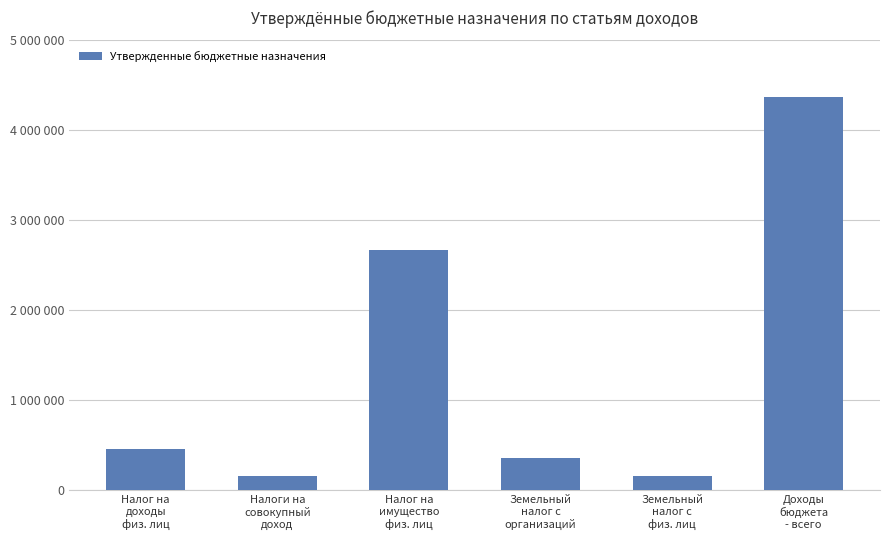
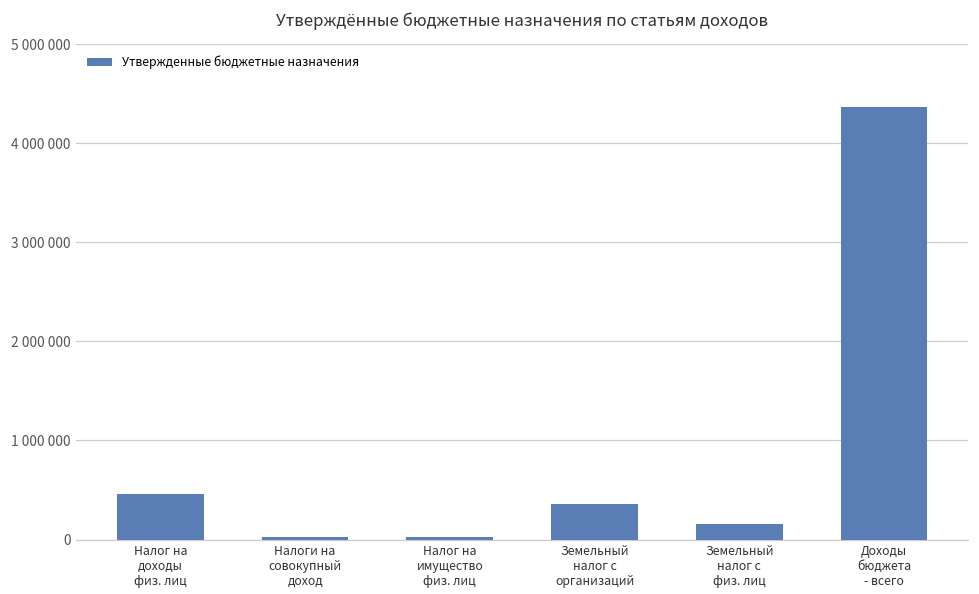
Налоги на совокупный доход: 200000 -> 0
Налог на имущество физ. лиц: 2700000 -> 0
